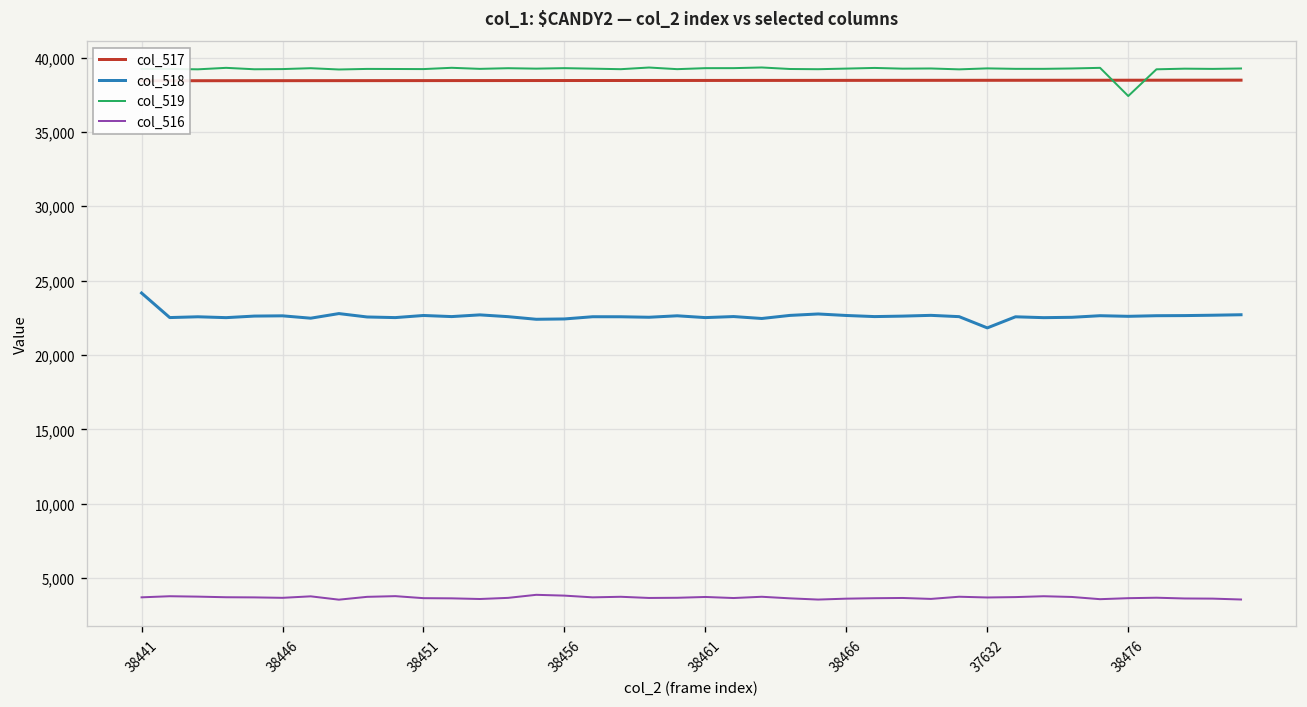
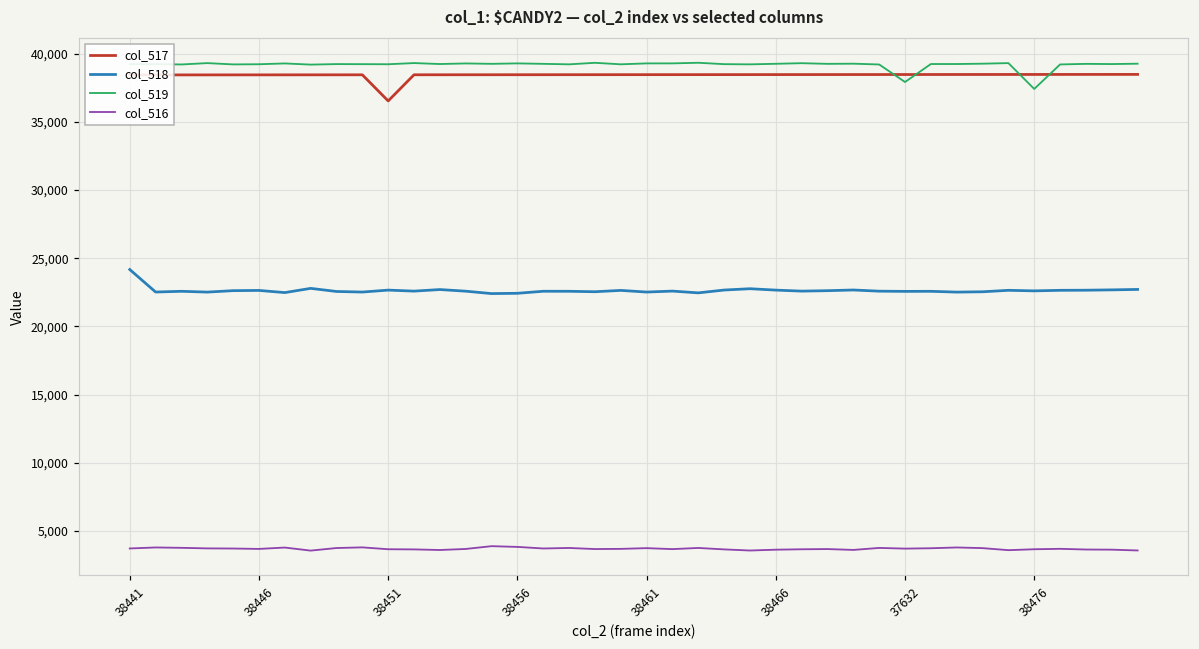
col_517, 38451: 38,500 -> 36,500
col_518, 37632: 21,800 -> 22,600
col_519, 37632: 39,300 -> 37,900
